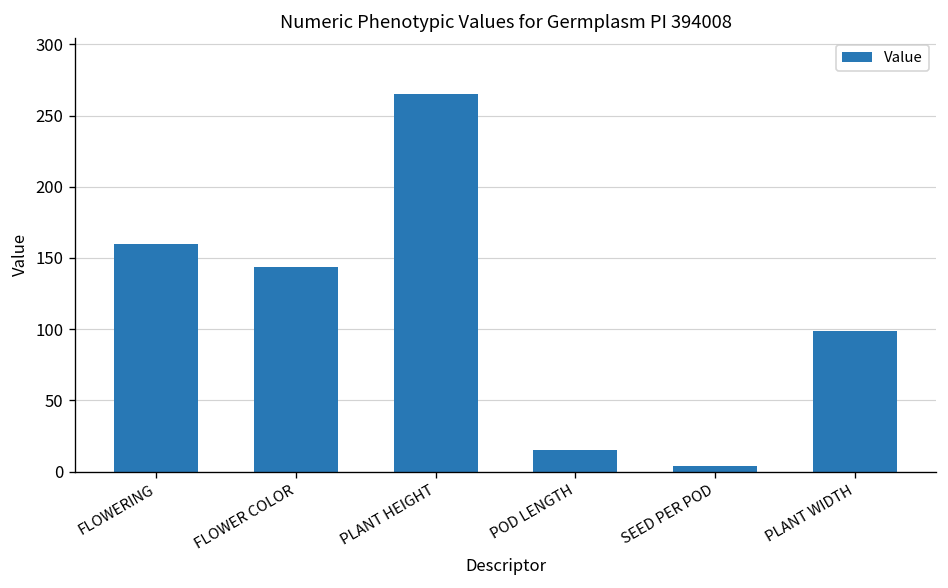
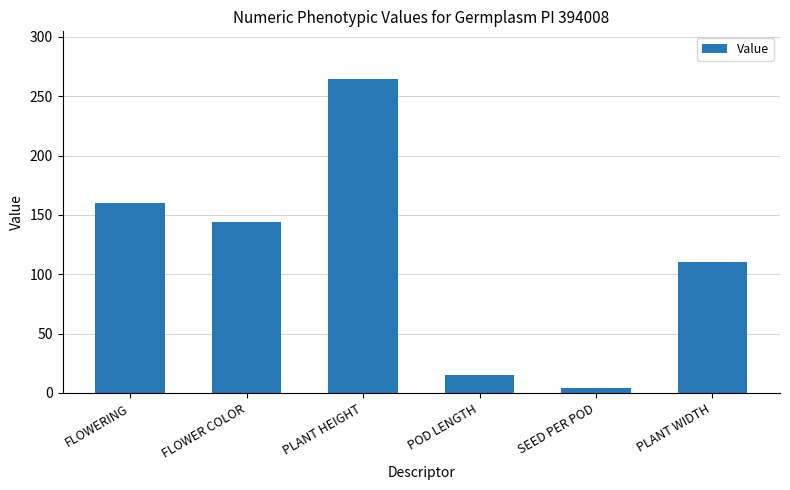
PLANT WIDTH: 99 -> 110
